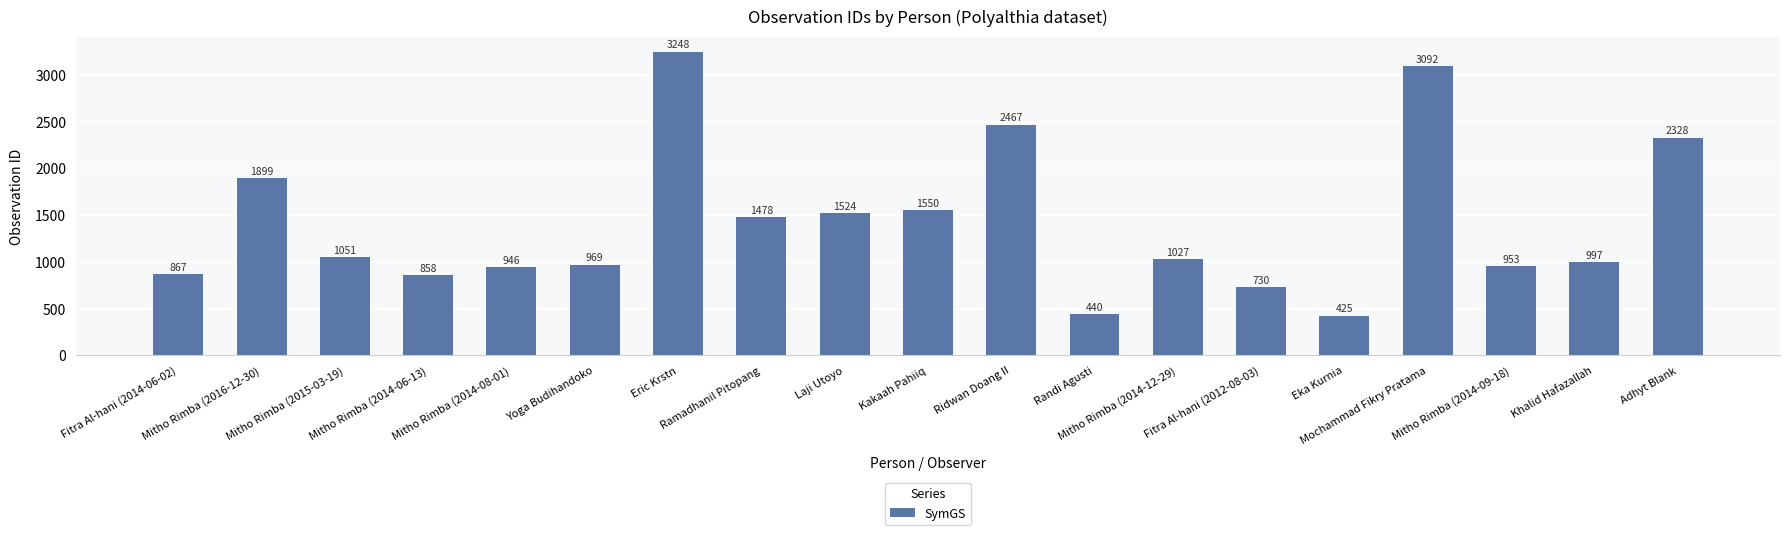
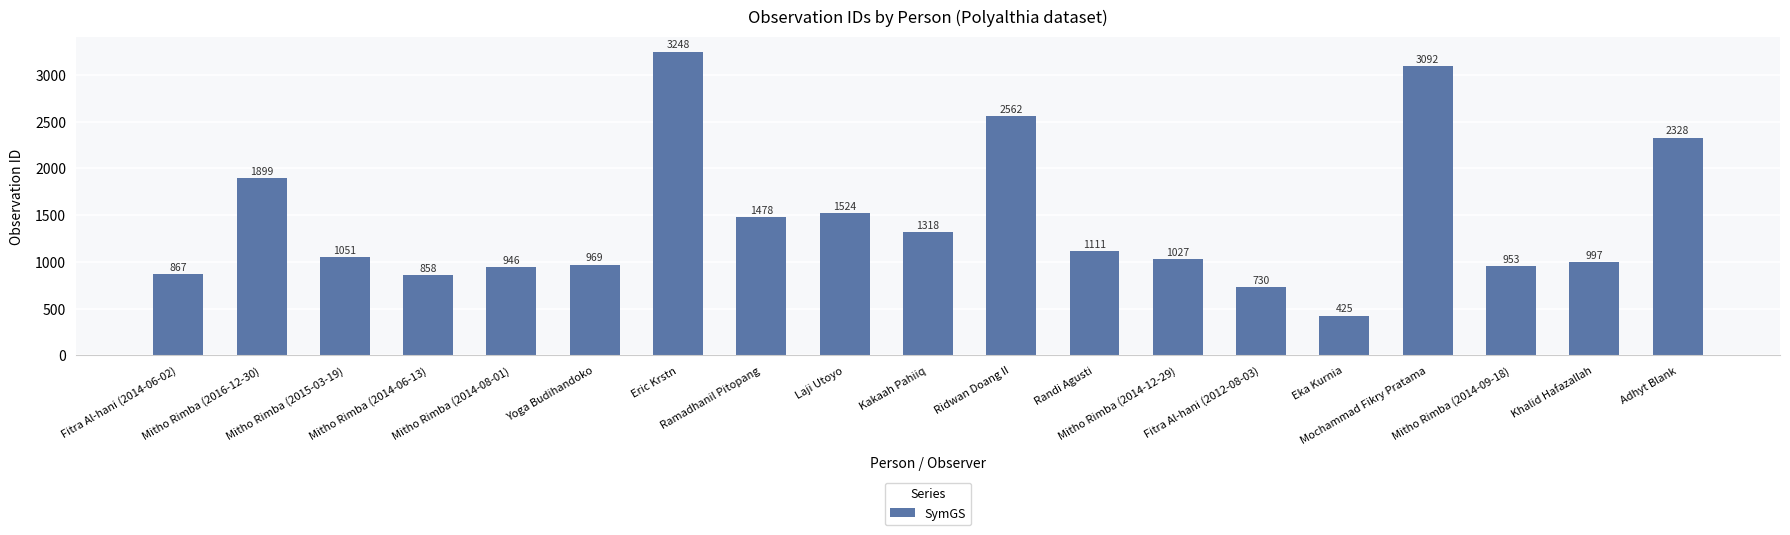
Kakaah Pahiiq: 1550 -> 1318
Ridwan Doang II: 2467 -> 2562
Randi Agusti: 440 -> 1111
